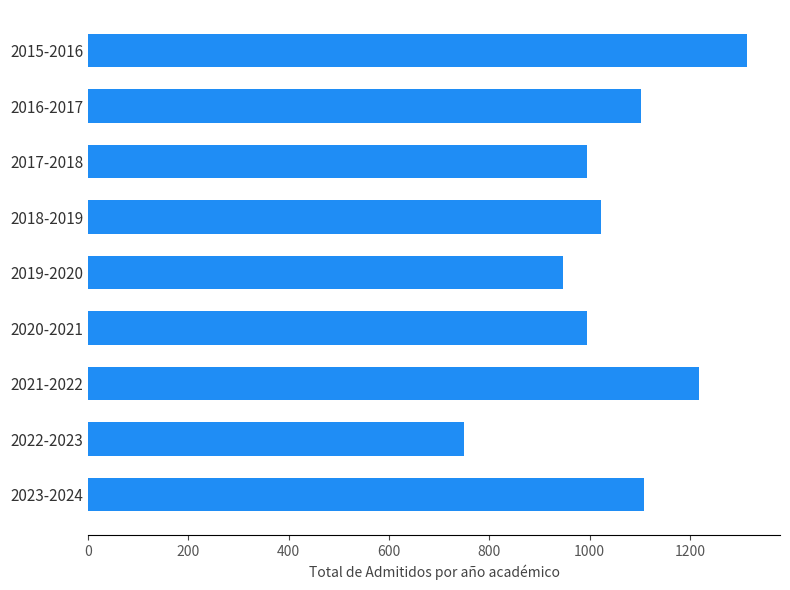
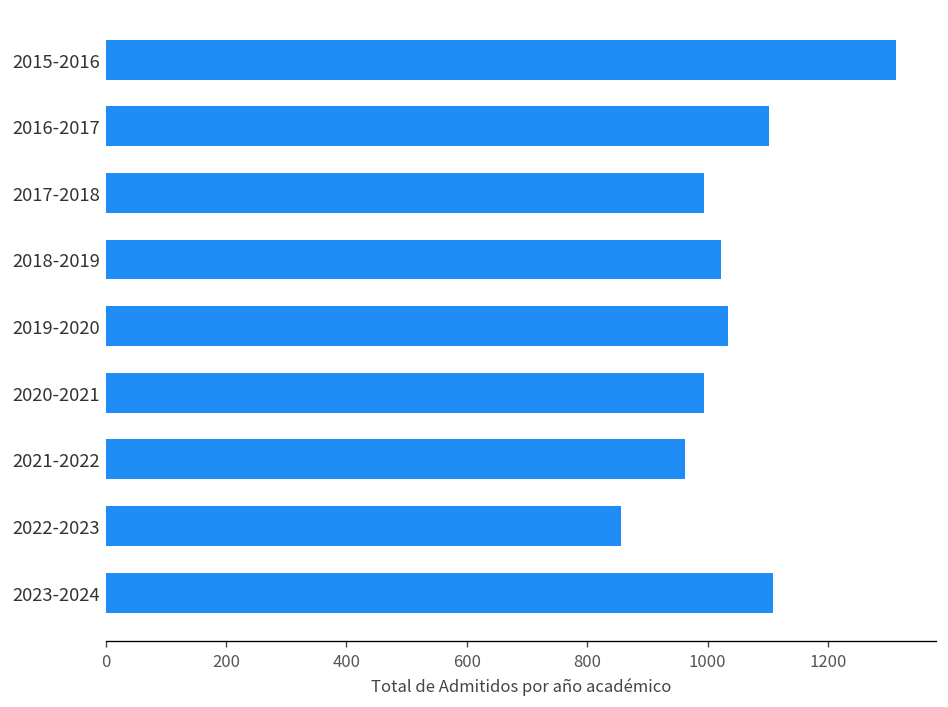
2019-2020: 950 -> 1030
2021-2022: 1220 -> 960
2022-2023: 750 -> 860
